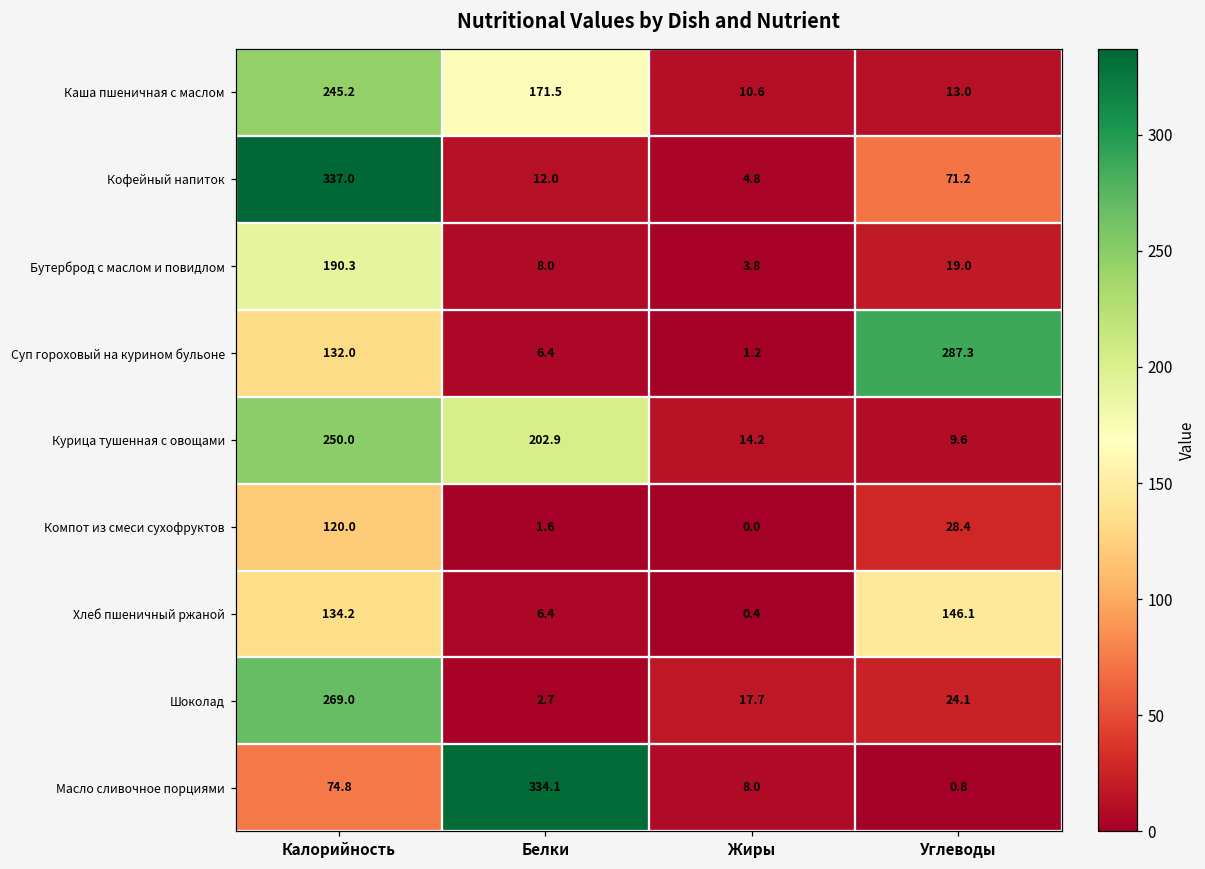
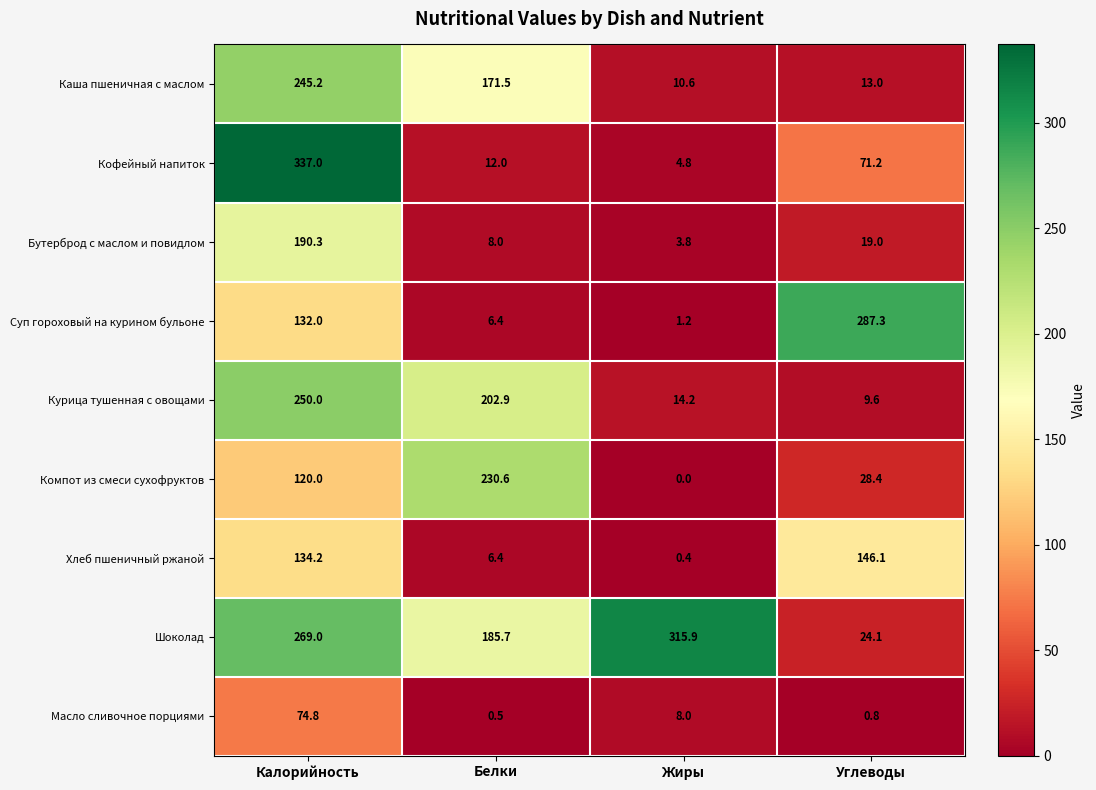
Компот из смеси сухофруктов, Белки: 1.6 -> 230.6
Шоколад, Белки: 2.7 -> 185.7
Шоколад, Жиры: 17.7 -> 315.9
Масло сливочное порциями, Белки: 334.1 -> 0.5
